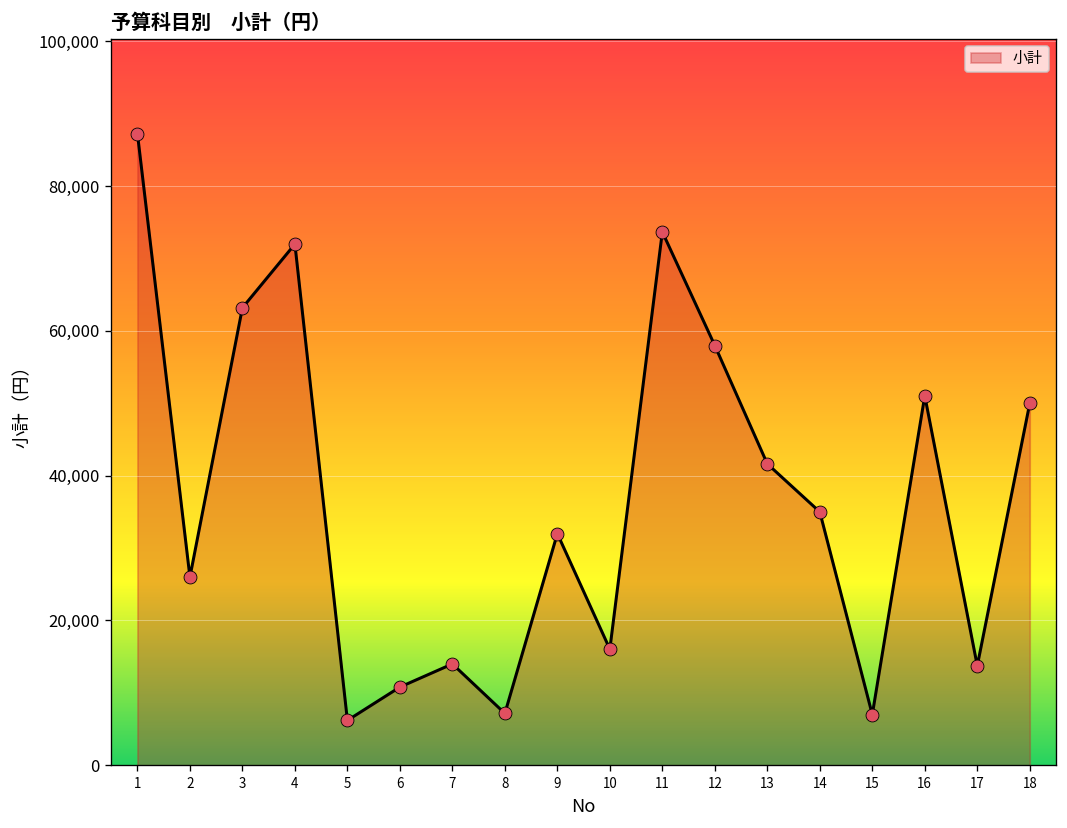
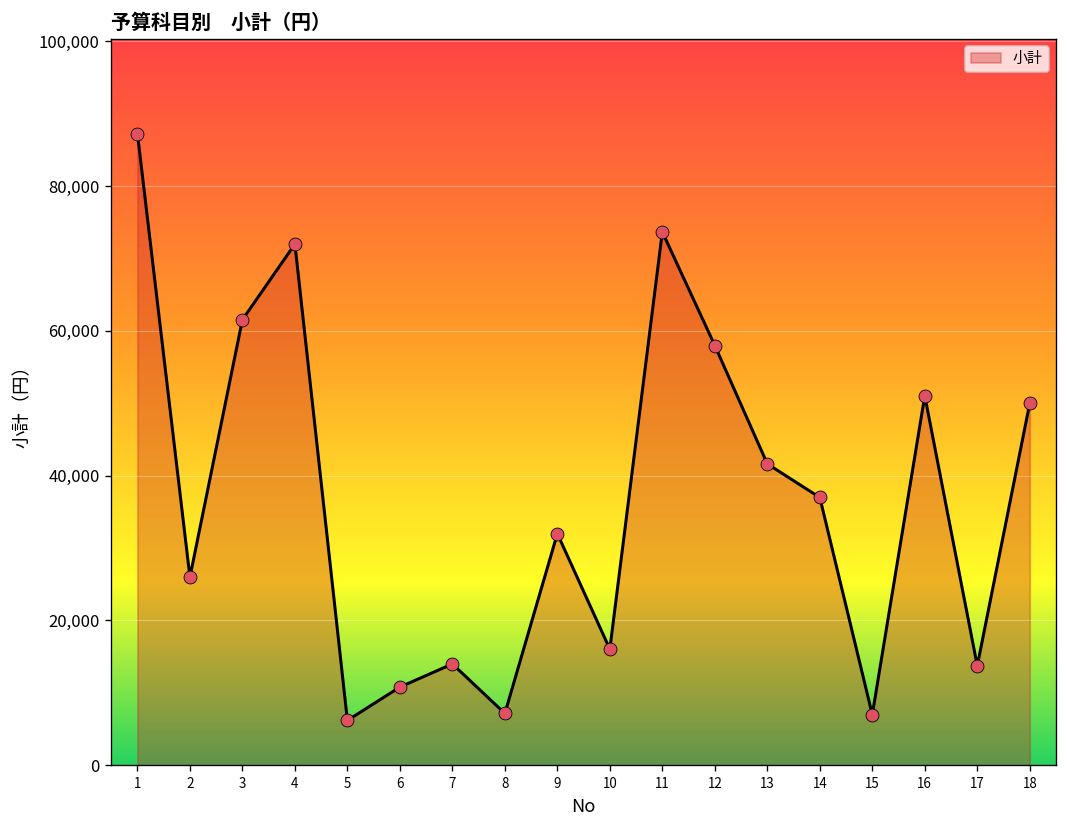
3: 63,000 -> 62,000
14: 35,000 -> 37,000
